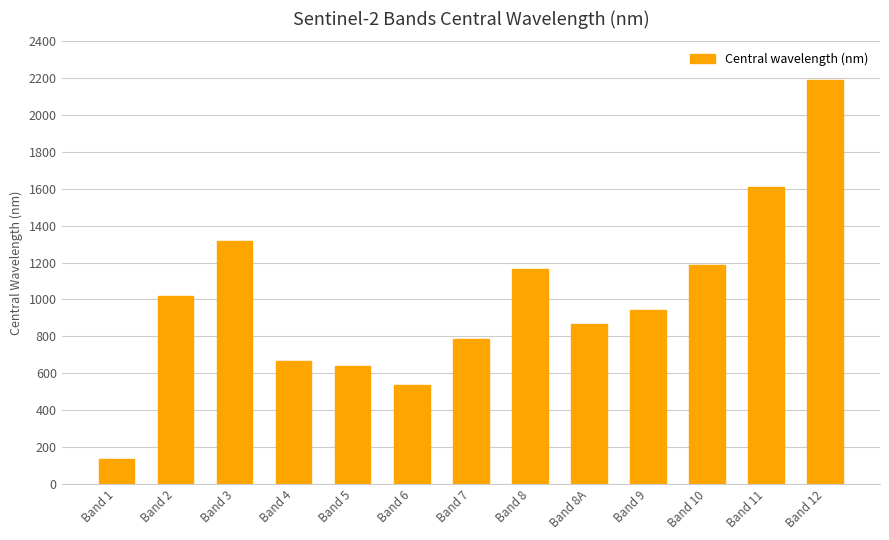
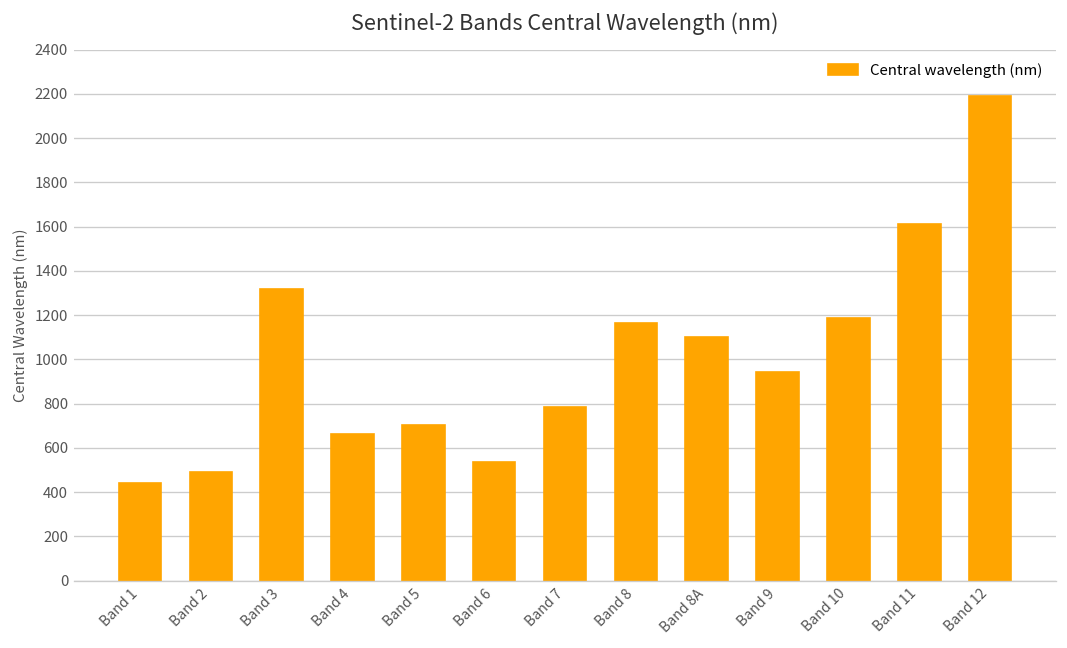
Band 1: 130 -> 440
Band 2: 1020 -> 490
Band 5: 640 -> 710
Band 8A: 870 -> 1100
